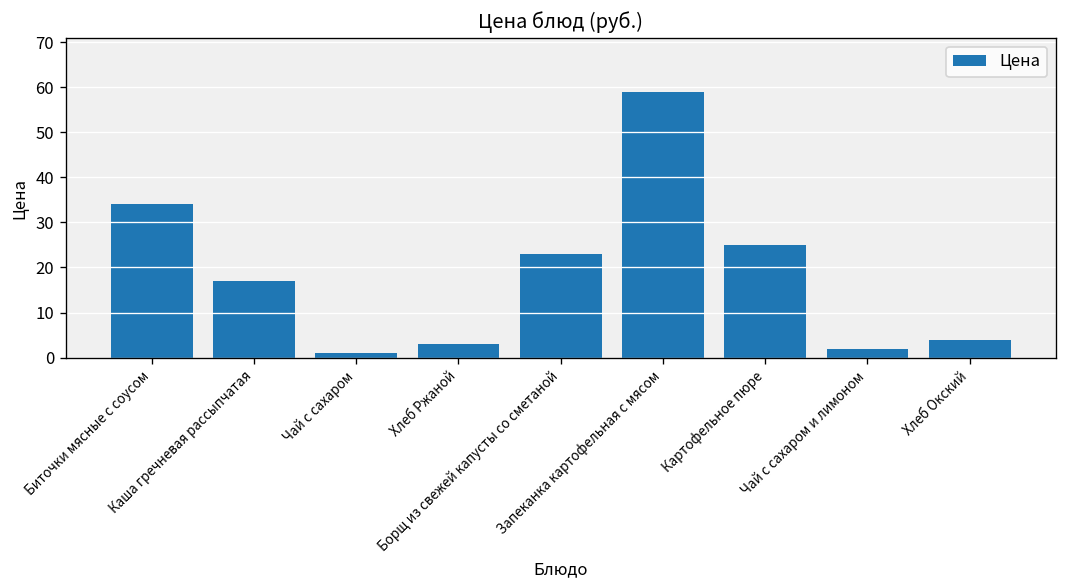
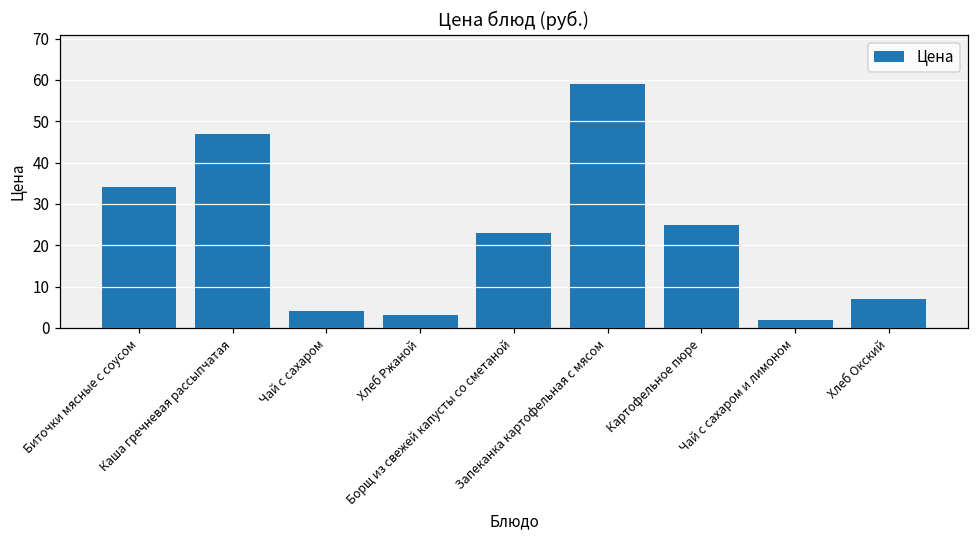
Каша гречневая рассыпчатая: 17 -> 47
Чай с сахаром: 1 -> 4
Хлеб Окский: 4 -> 7
